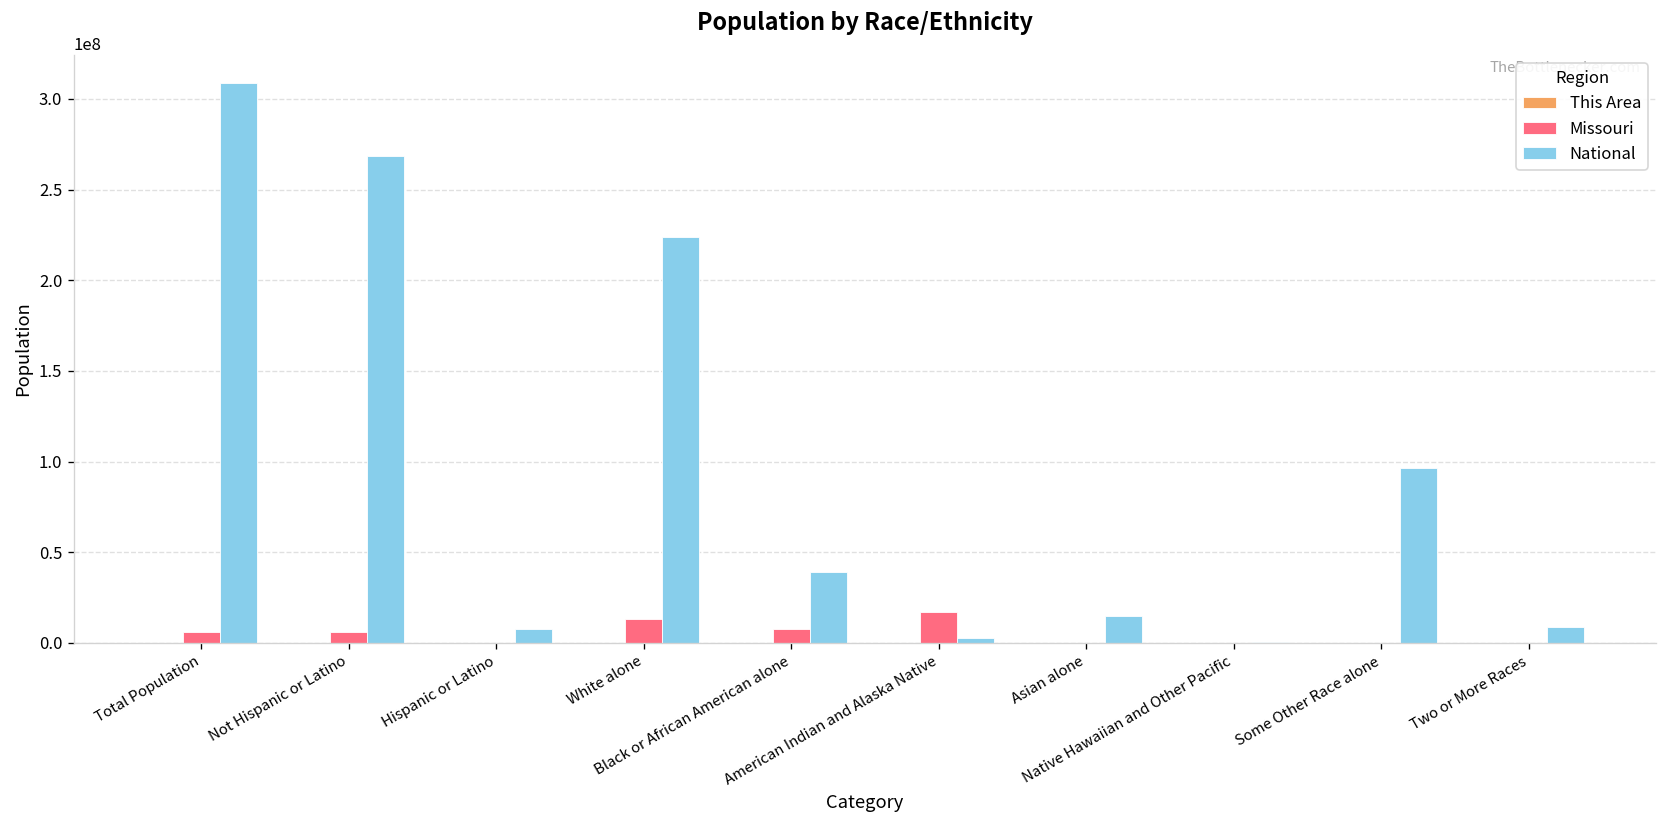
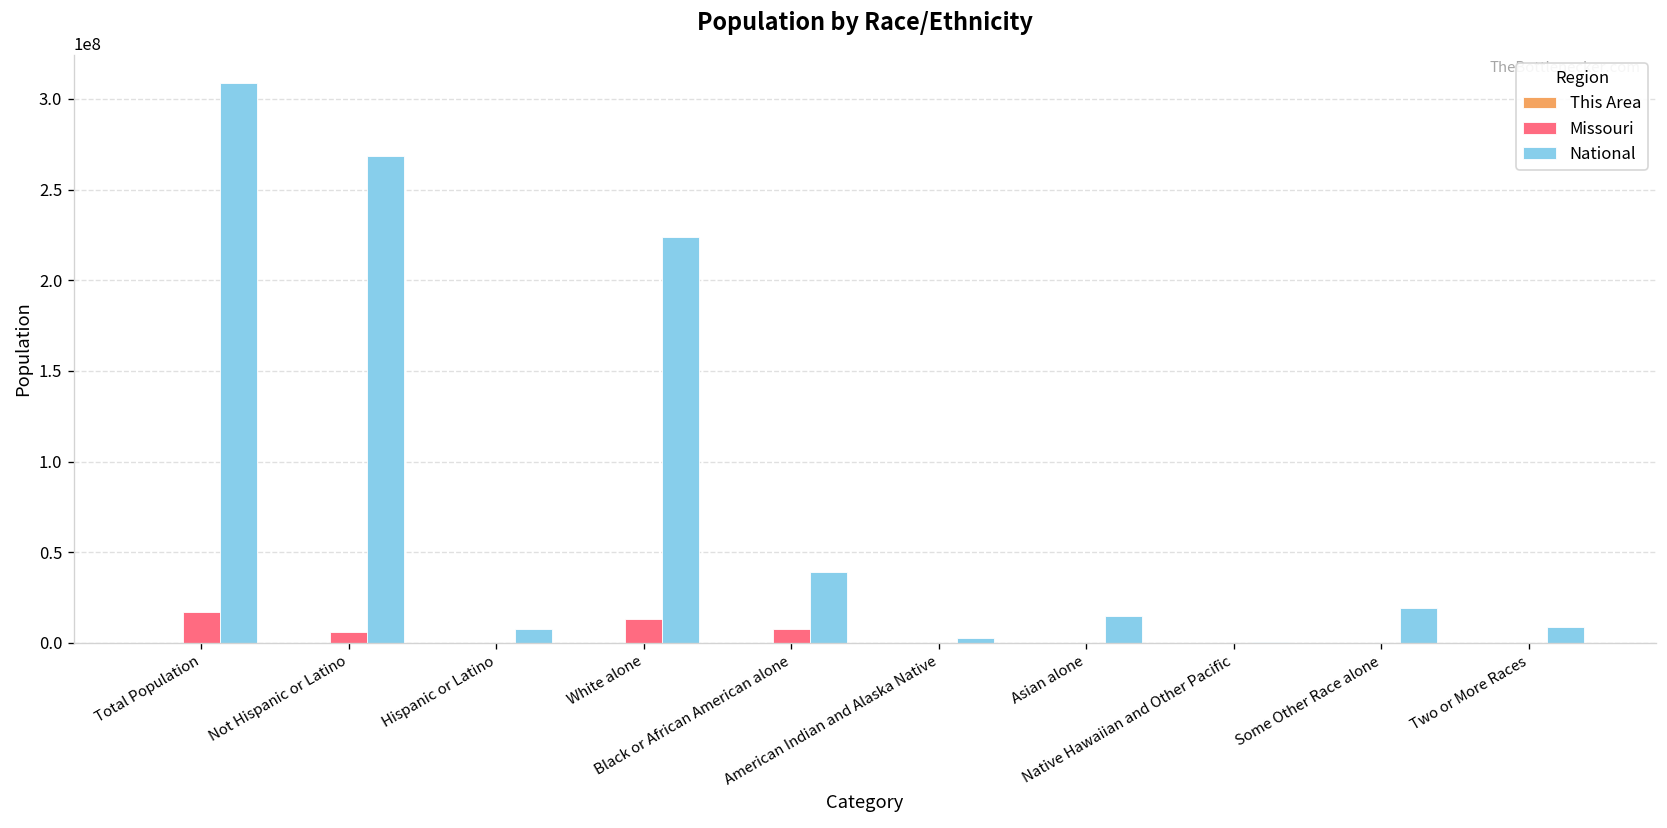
Missouri, Total Population: 6000000 -> 17000000
Missouri, American Indian and Alaska Native: 17000000 -> 0
National, Some Other Race alone: 96000000 -> 19000000
